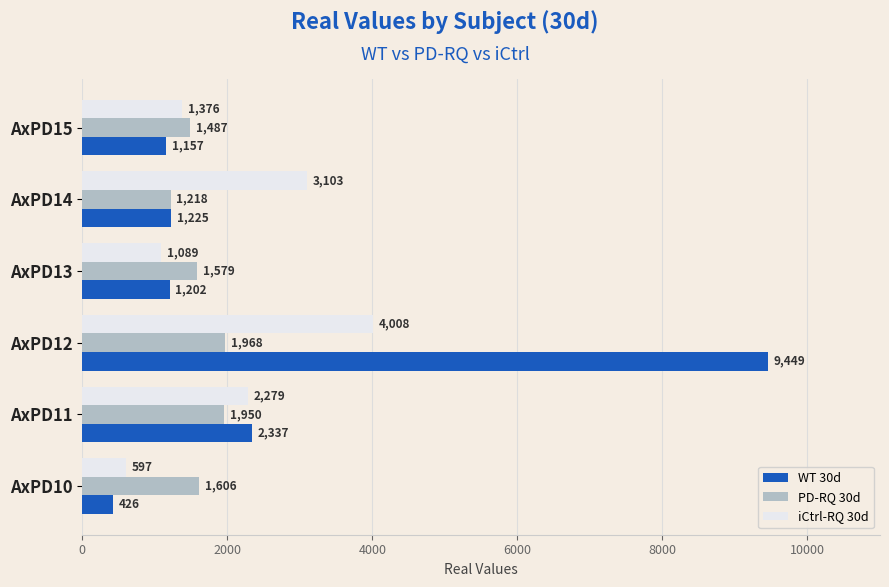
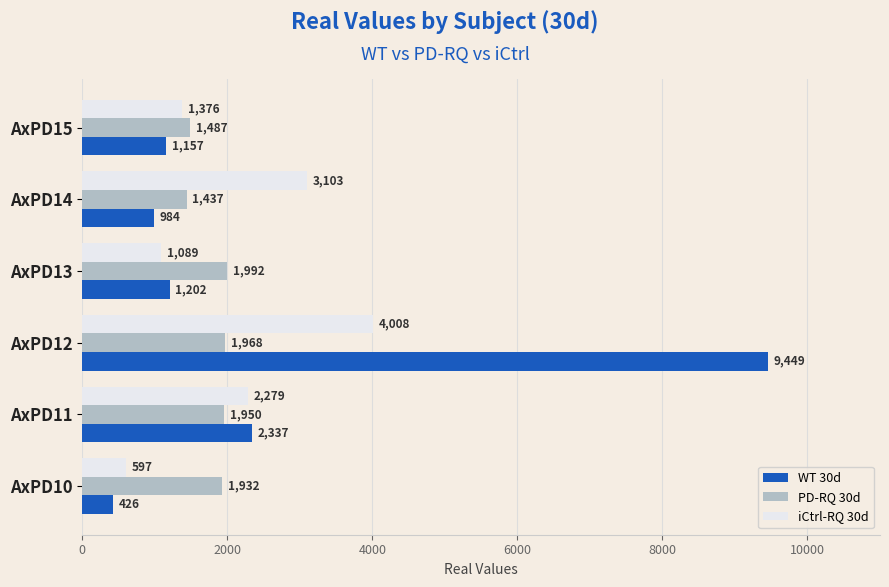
PD-RQ 30d, AxPD14: 1,218 -> 1,437
WT 30d, AxPD14: 1,225 -> 984
PD-RQ 30d, AxPD13: 1,579 -> 1,992
PD-RQ 30d, AxPD10: 1,606 -> 1,932
